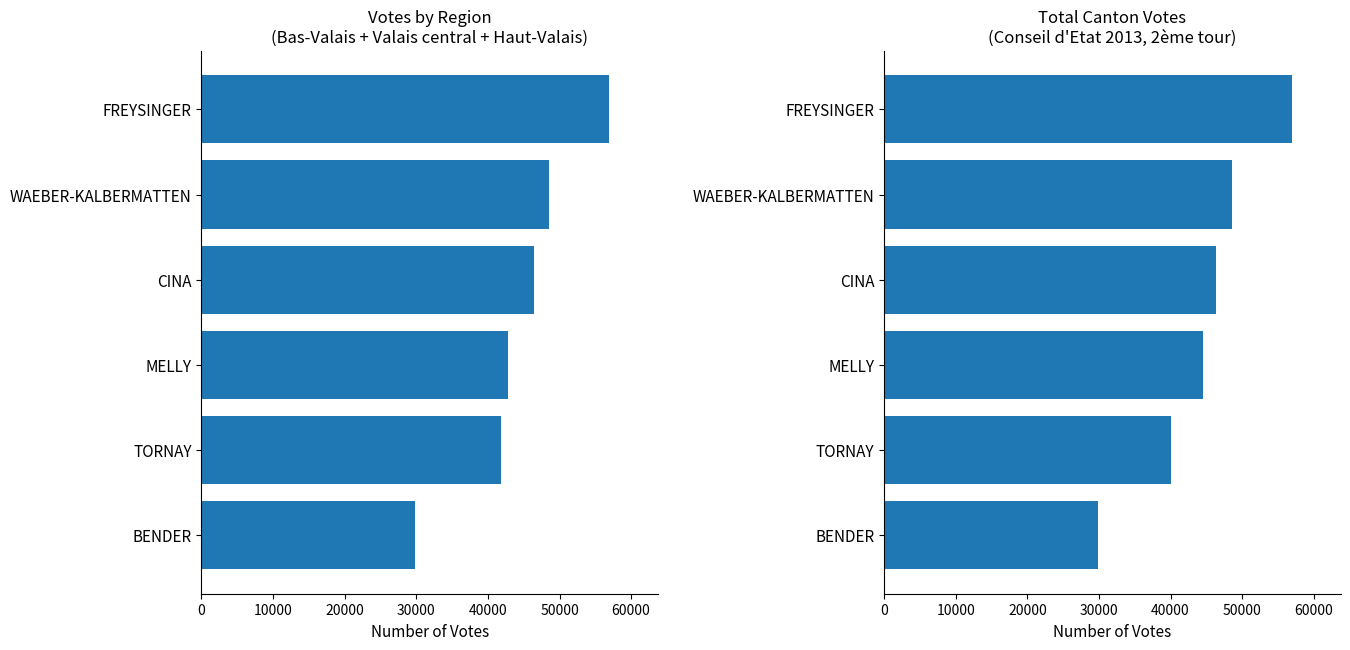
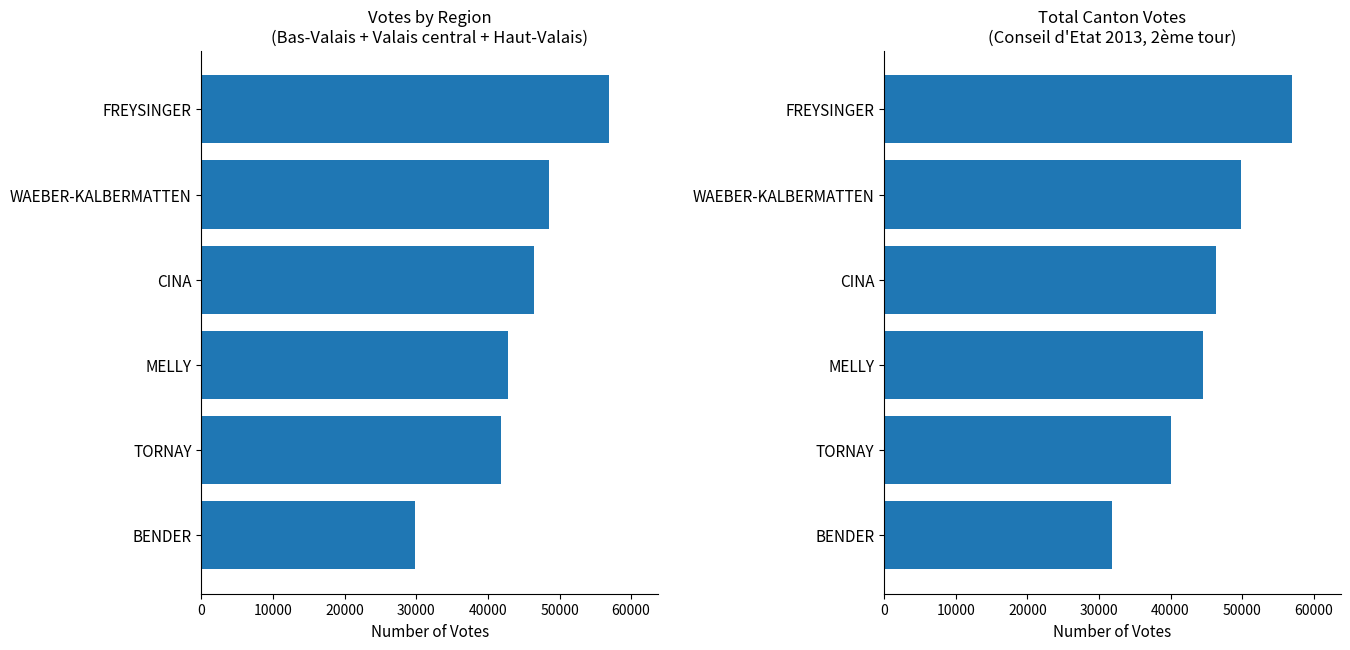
Total Canton Votes (Conseil d'Etat 2013, 2ème tour), WAEBER-KALBERMATTEN: 49000 -> 50000
Total Canton Votes (Conseil d'Etat 2013, 2ème tour), BENDER: 30000 -> 32000
